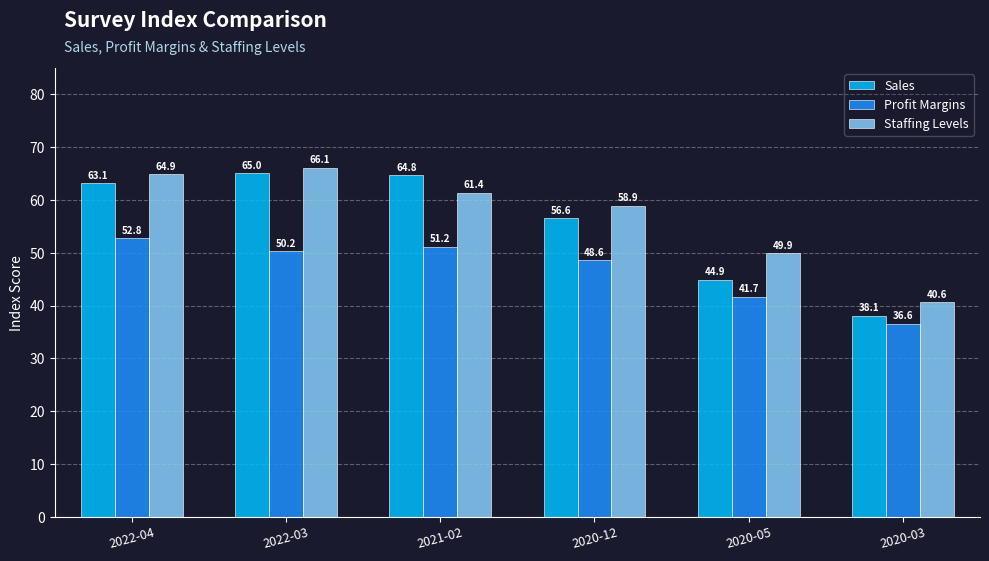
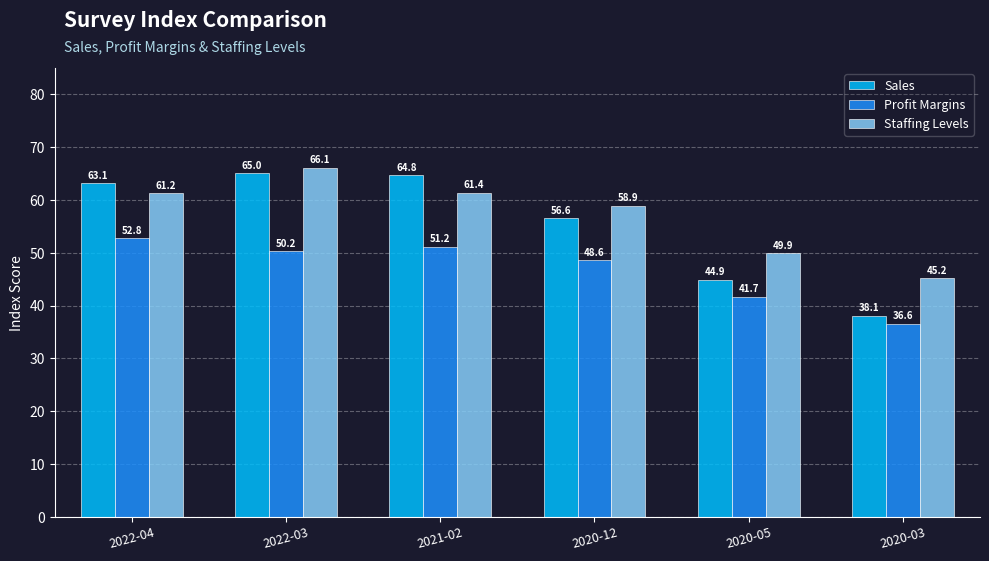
Staffing Levels, 2022-04: 64.9 -> 61.2
Staffing Levels, 2020-03: 40.6 -> 45.2
